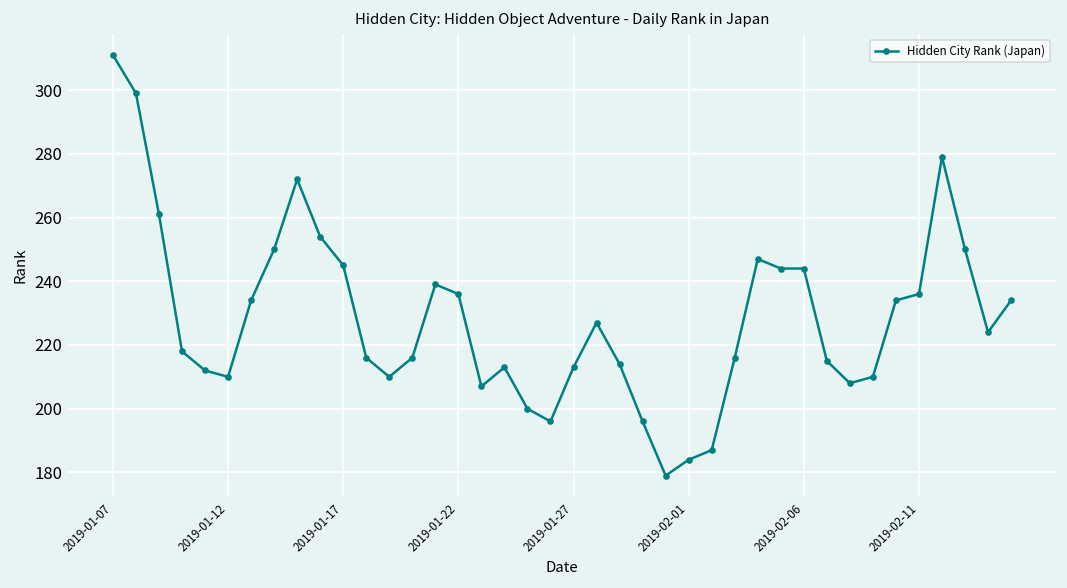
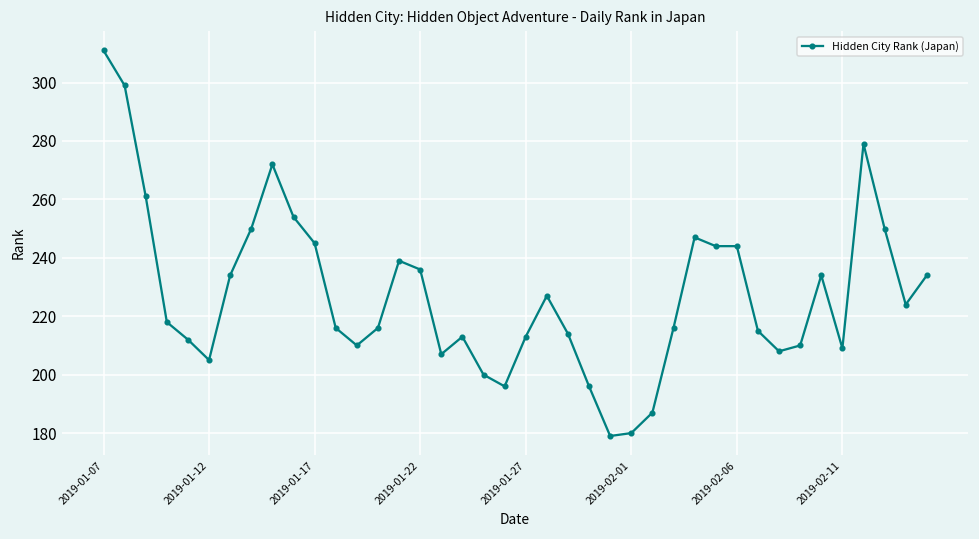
2019-01-12: 210 -> 205
2019-02-01: 184 -> 180
2019-02-11: 236 -> 209
